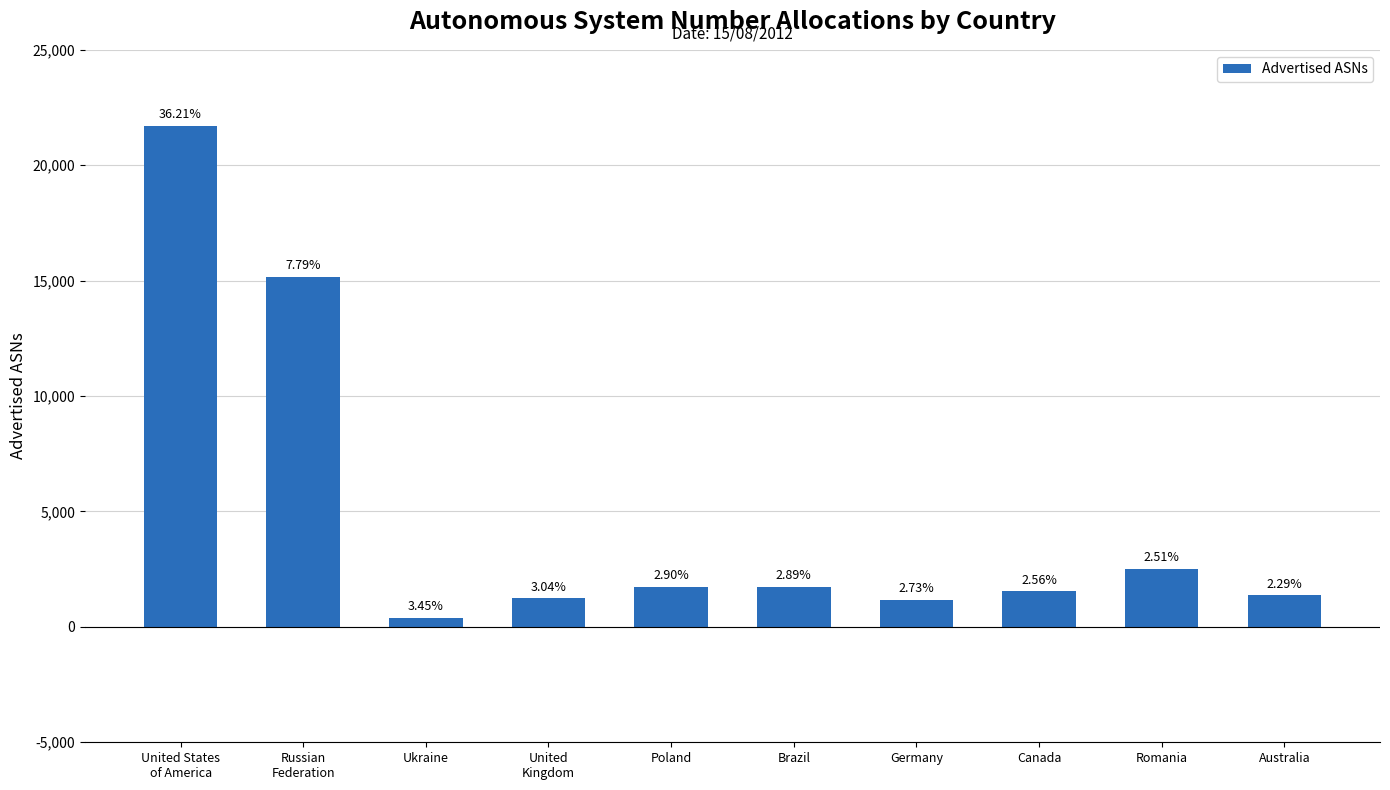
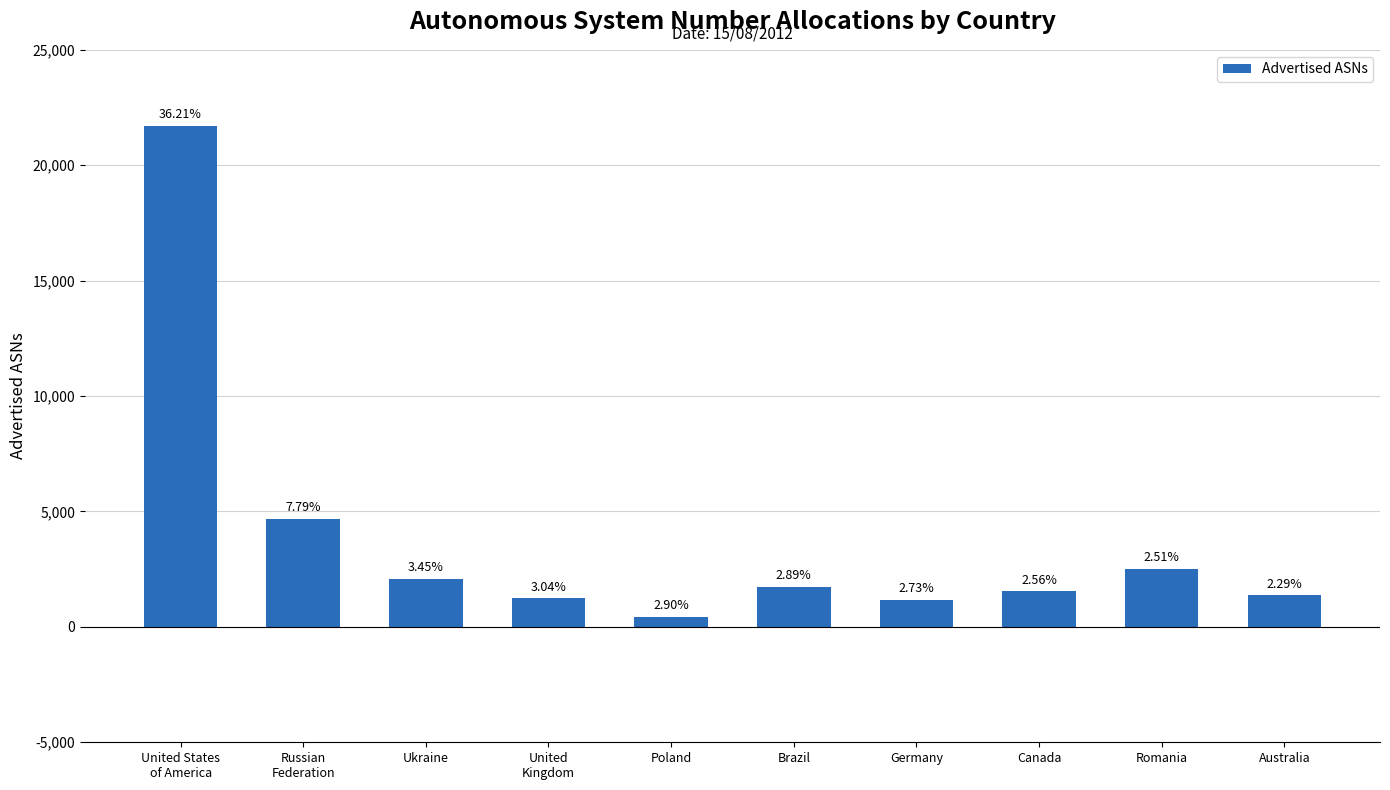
Russian Federation: 15,200 -> 4,700
Ukraine: 400 -> 2,100
Poland: 1,700 -> 400
